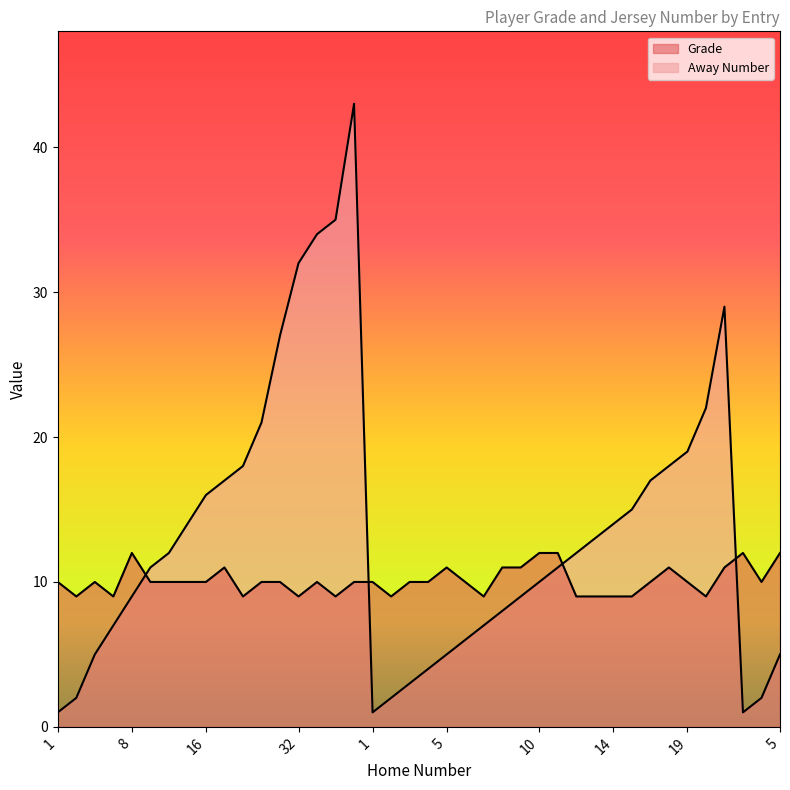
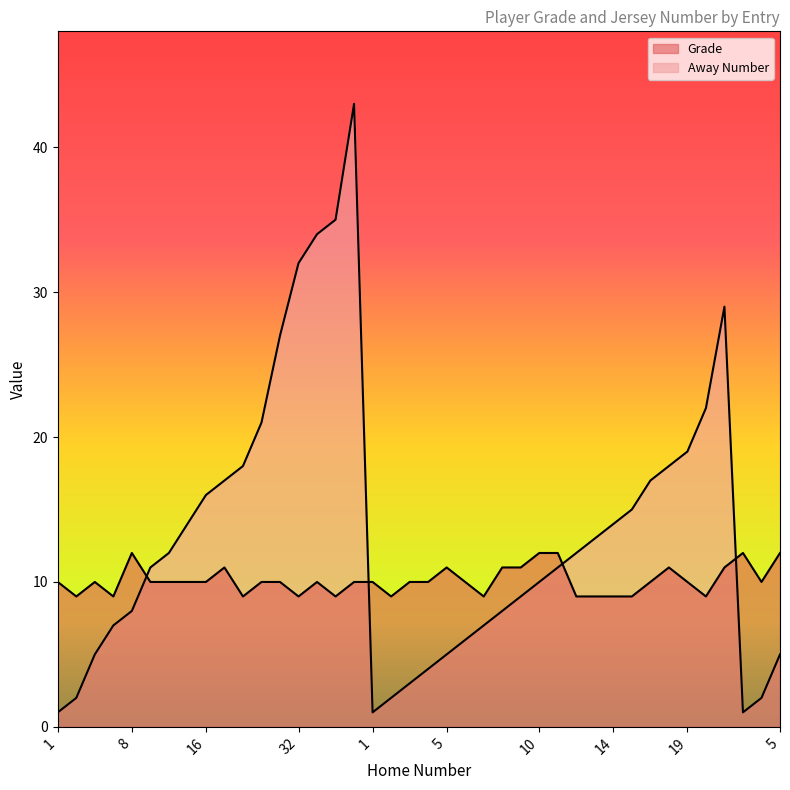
Away Number, 8: 9 -> 8
